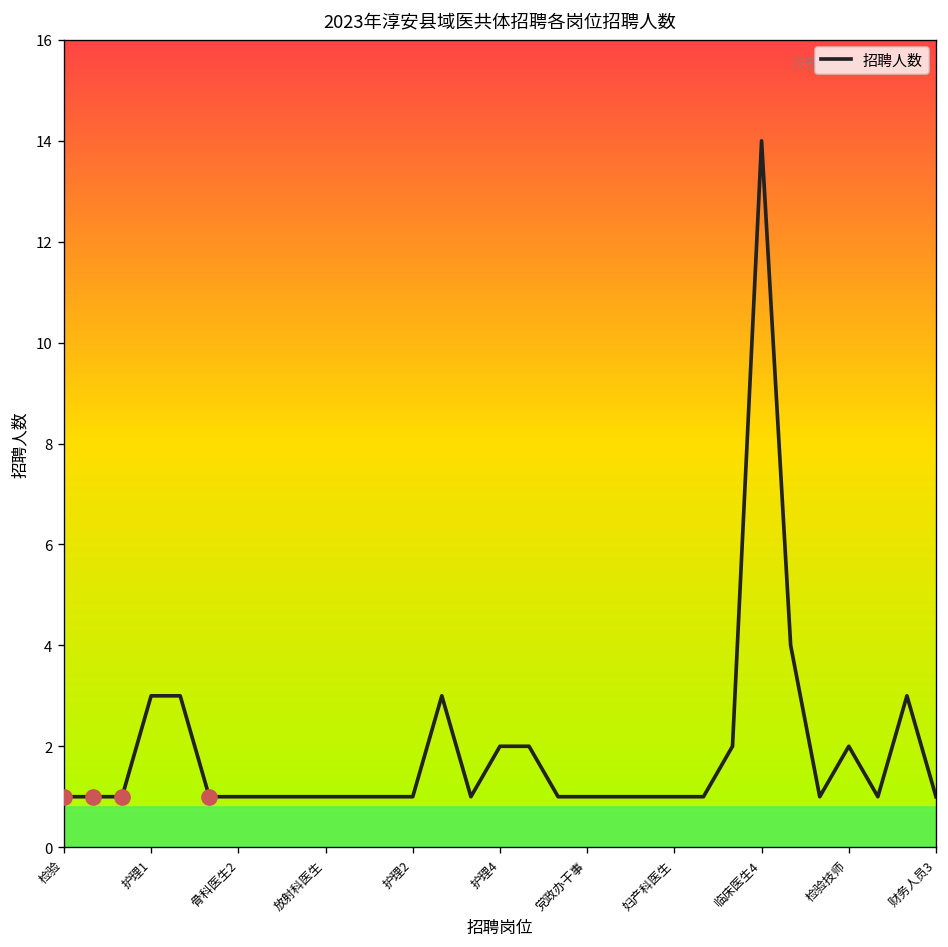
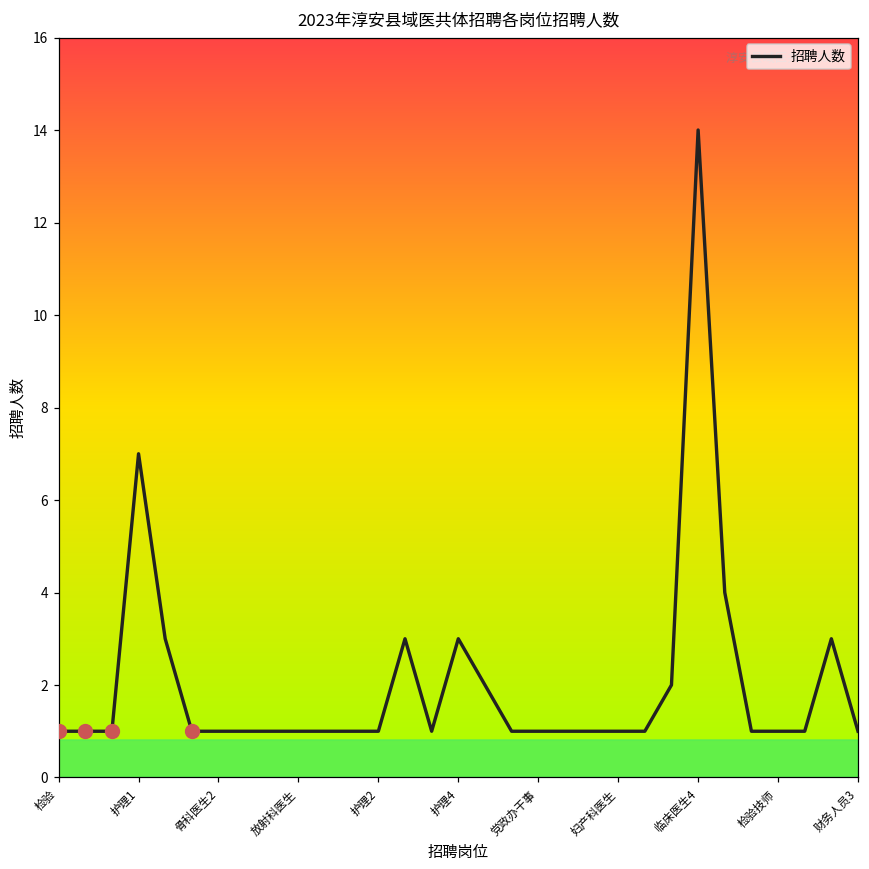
招聘人数, 护理1: 3 -> 7
招聘人数, 护理4: 2 -> 3
招聘人数, 检验技师: 2 -> 1
